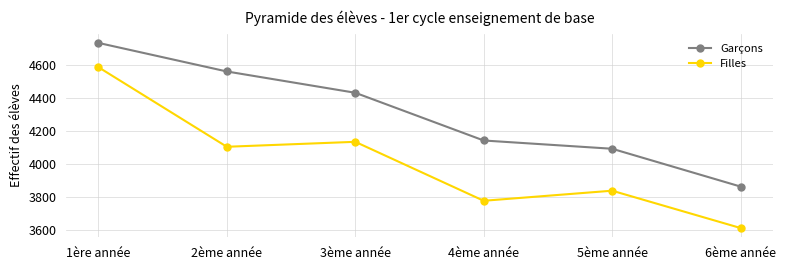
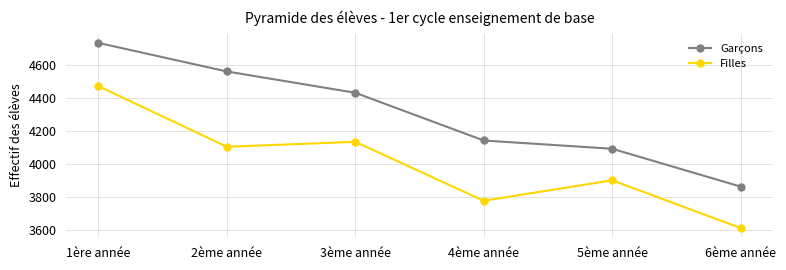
Filles, 1ère année: 4590 -> 4470
Filles, 5ème année: 3840 -> 3900
